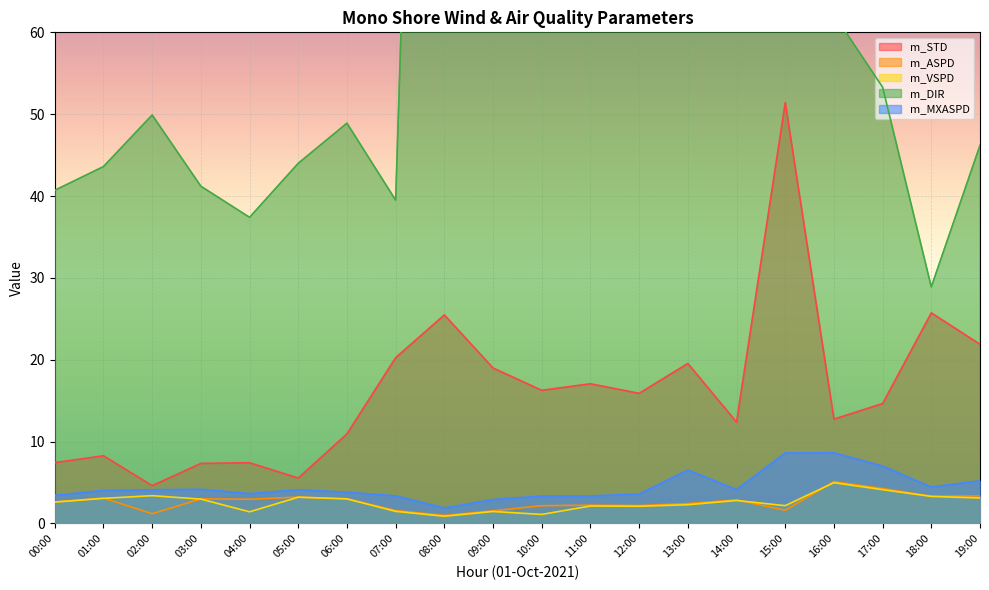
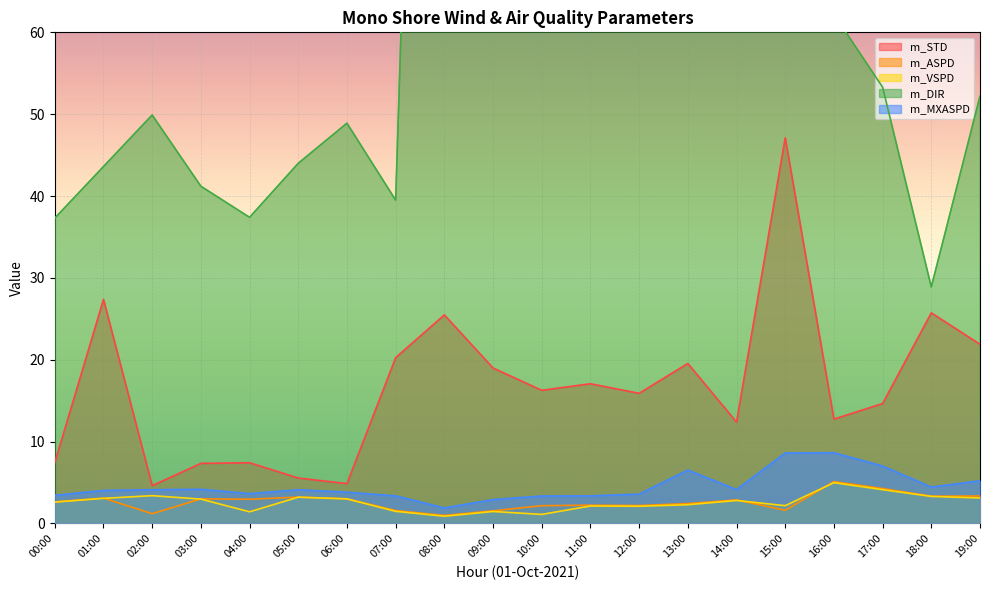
m_DIR, 00:00: 41 -> 37
m_STD, 01:00: 8 -> 27
m_STD, 06:00: 11 -> 5
m_STD, 15:00: 51 -> 47
m_DIR, 19:00: 46 -> 52
